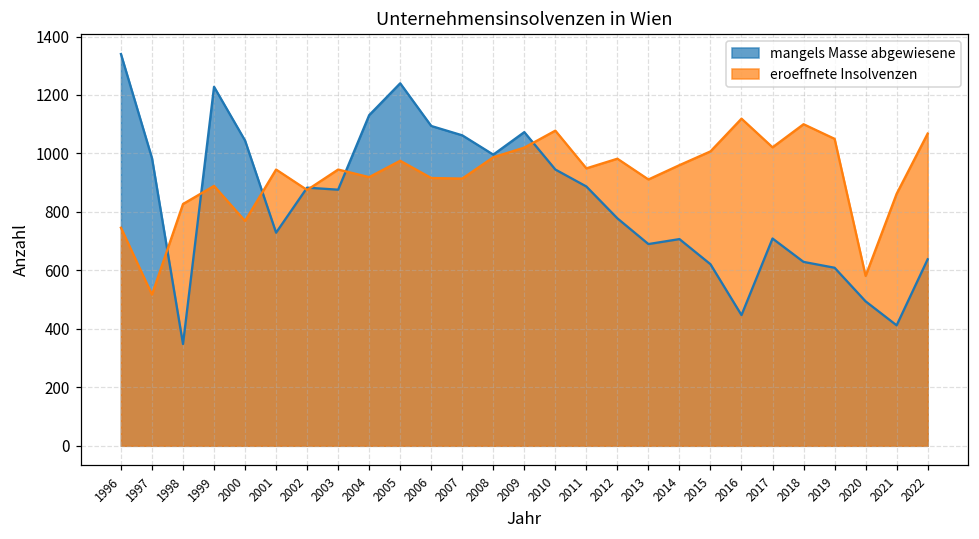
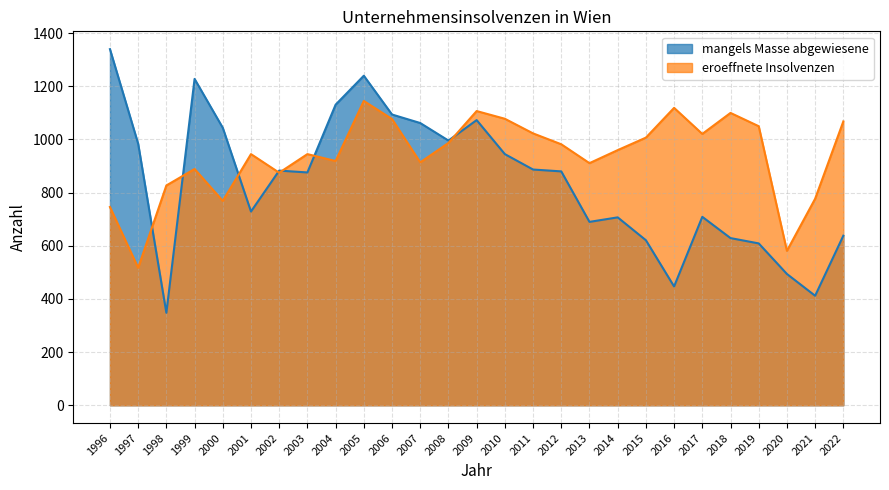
eroeffnete Insolvenzen, 2005: 980 -> 1150
eroeffnete Insolvenzen, 2006: 920 -> 1080
eroeffnete Insolvenzen, 2009: 1020 -> 1110
eroeffnete Insolvenzen, 2011: 950 -> 1020
mangels Masse abgewiesene, 2012: 780 -> 880
eroeffnete Insolvenzen, 2021: 860 -> 780
